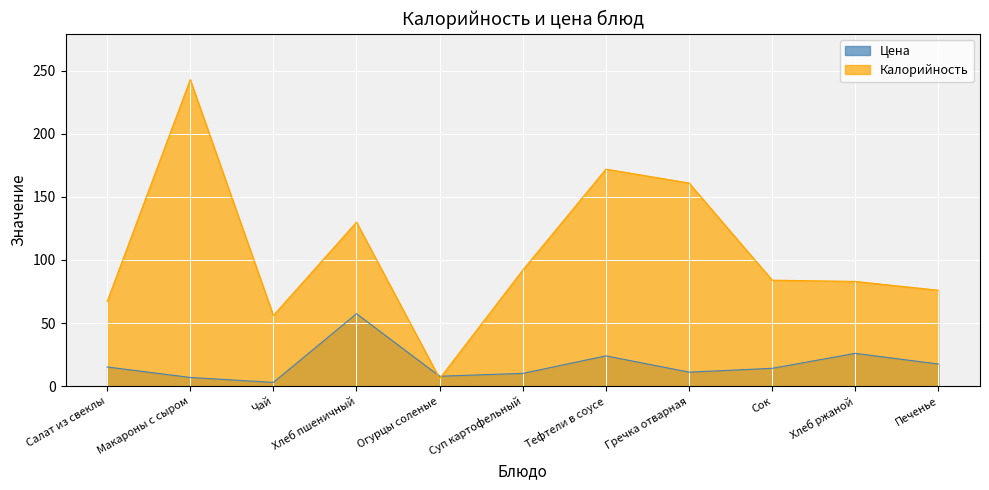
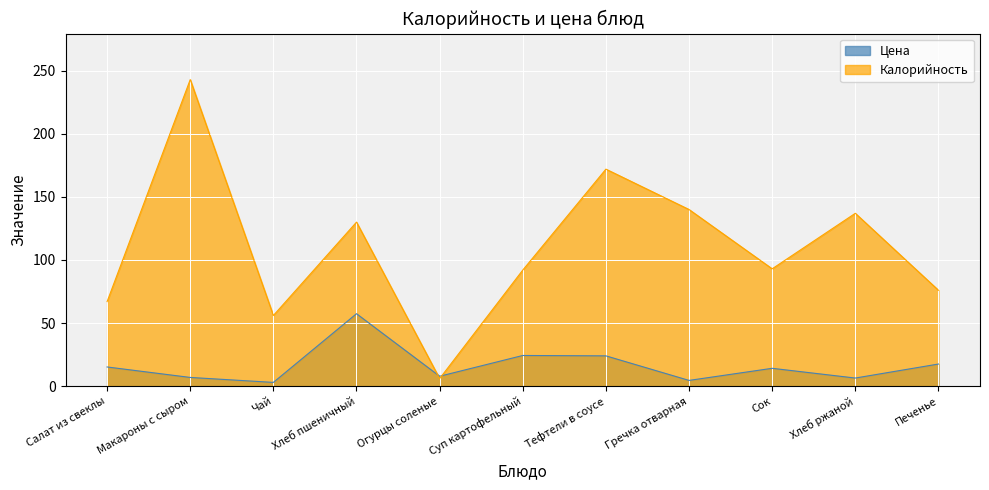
Цена, Суп картофельный: 10 -> 24
Цена, Гречка отварная: 11 -> 5
Калорийность, Гречка отварная: 161 -> 140
Калорийность, Сок: 84 -> 93
Цена, Хлеб ржаной: 26 -> 6
Калорийность, Хлеб ржаной: 83 -> 137
